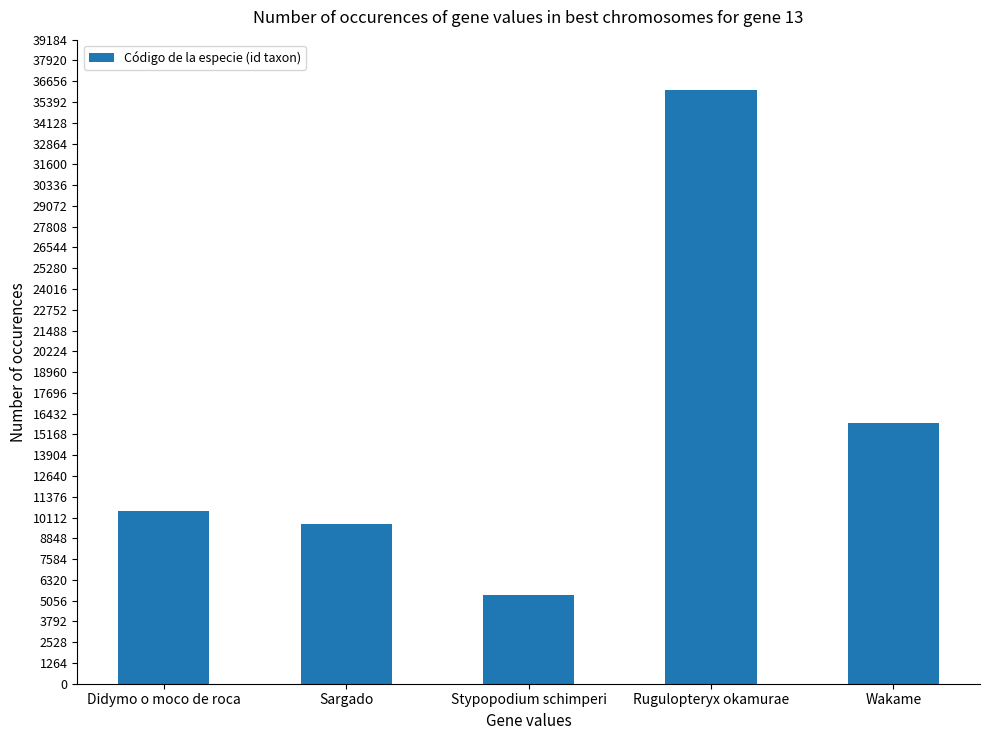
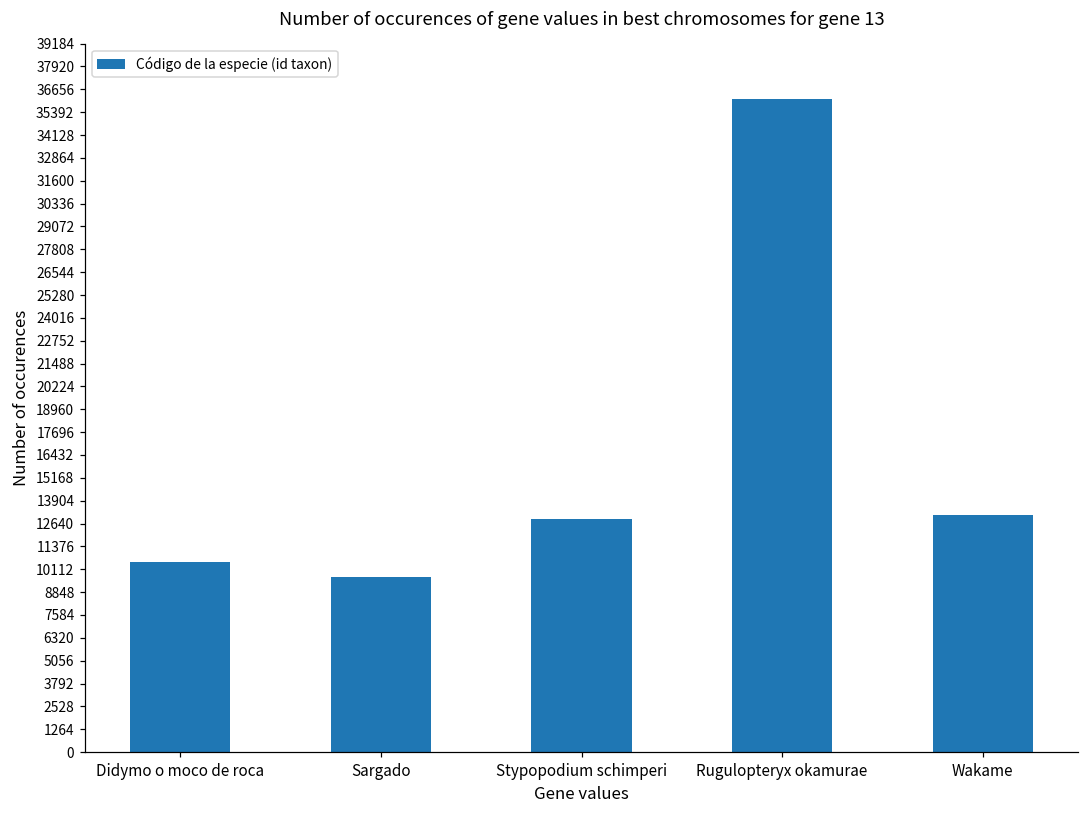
Stypopodium schimperi: 5400 -> 12900
Wakame: 15900 -> 13100
